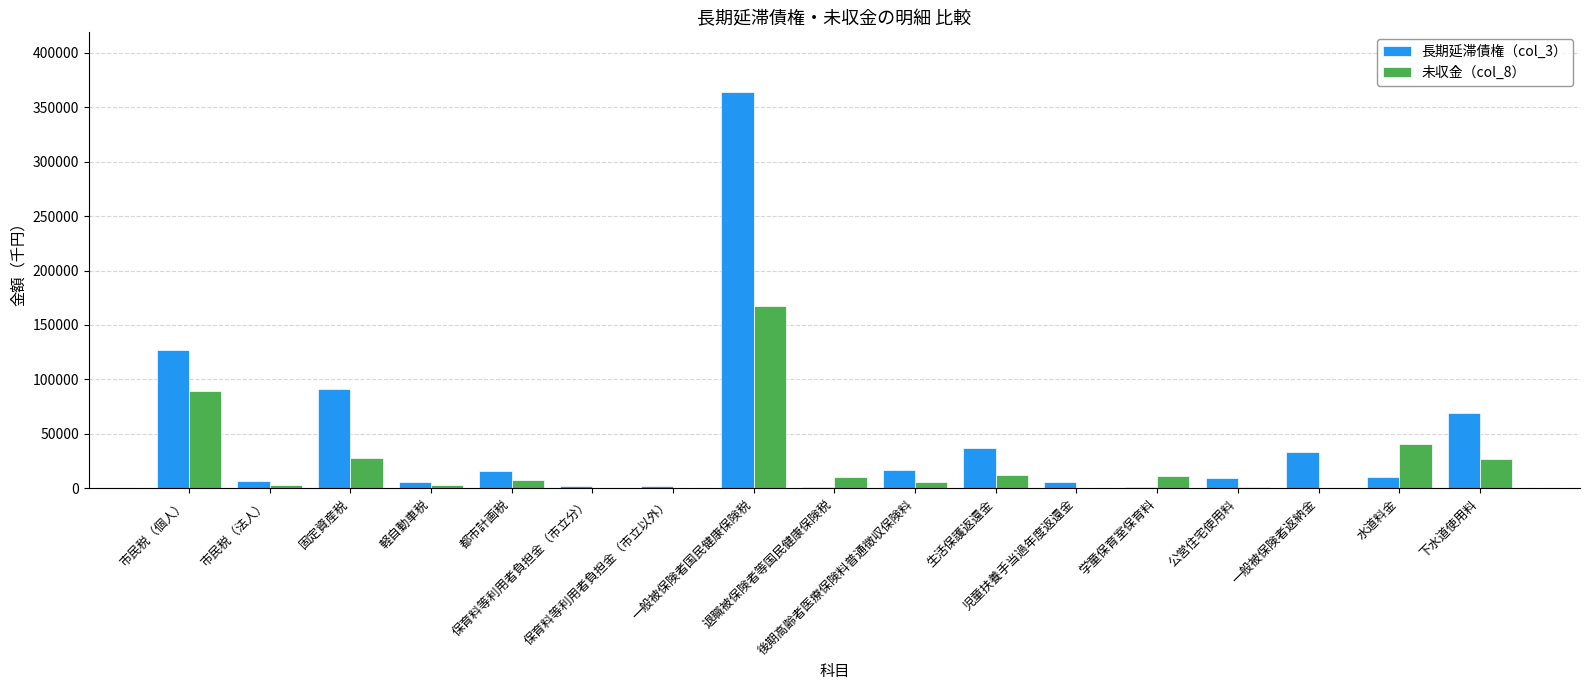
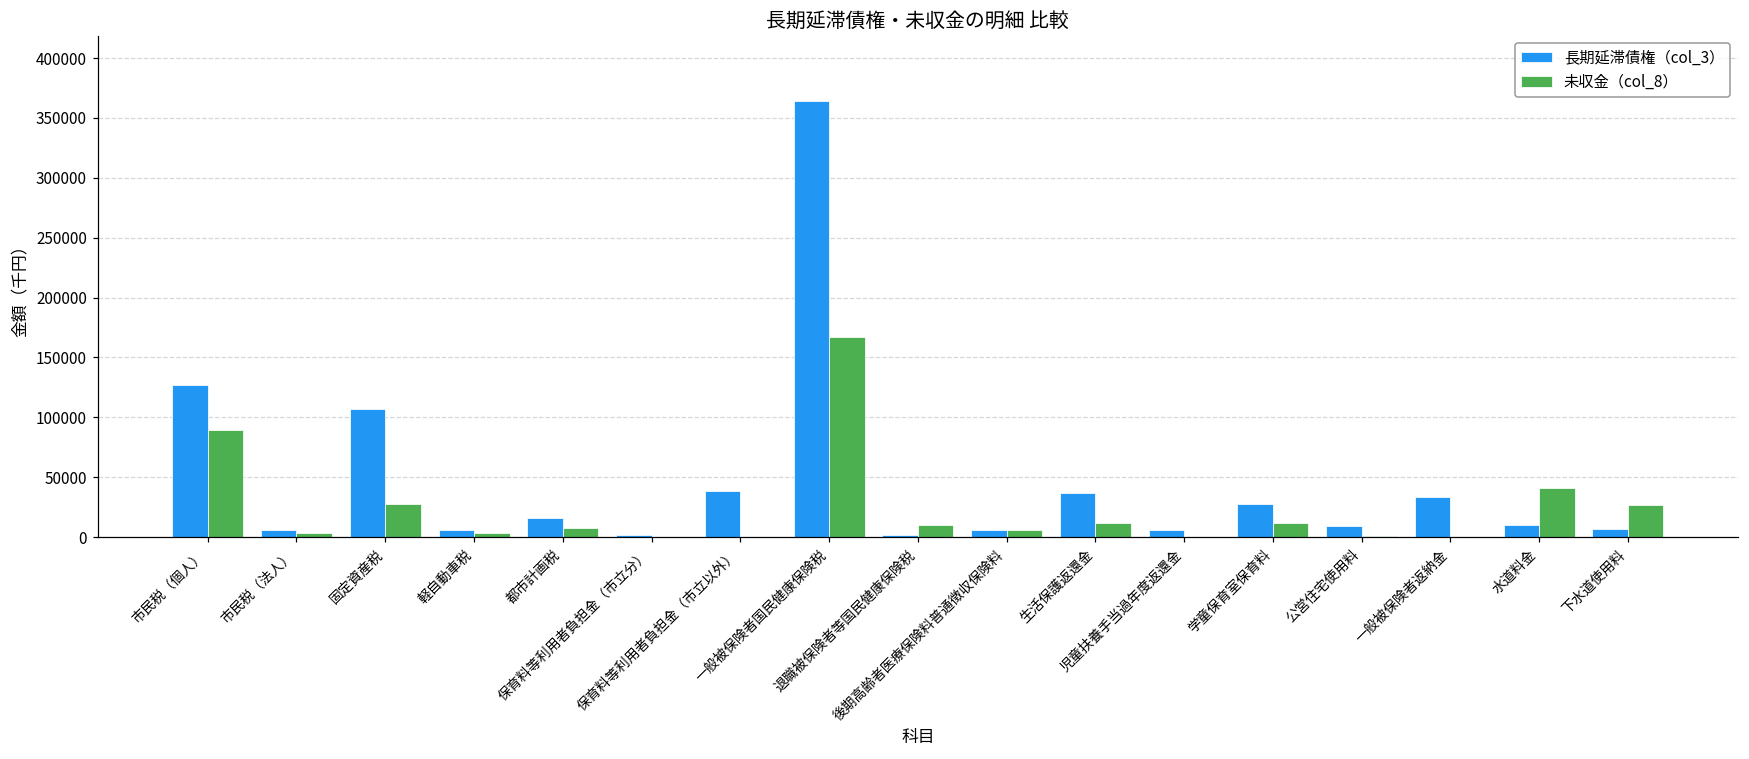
長期延滞債権（col_3）, 固定資産税: 91000 -> 107000
長期延滞債権（col_3）, 保育料等利用者負担金（市立以外）: 2000 -> 39000
長期延滞債権（col_3）, 後期高齢者医療保険料普通徴収保険料: 17000 -> 6000
長期延滞債権（col_3）, 学童保育室保育料: 1000 -> 28000
長期延滞債権（col_3）, 下水道使用料: 69000 -> 7000
